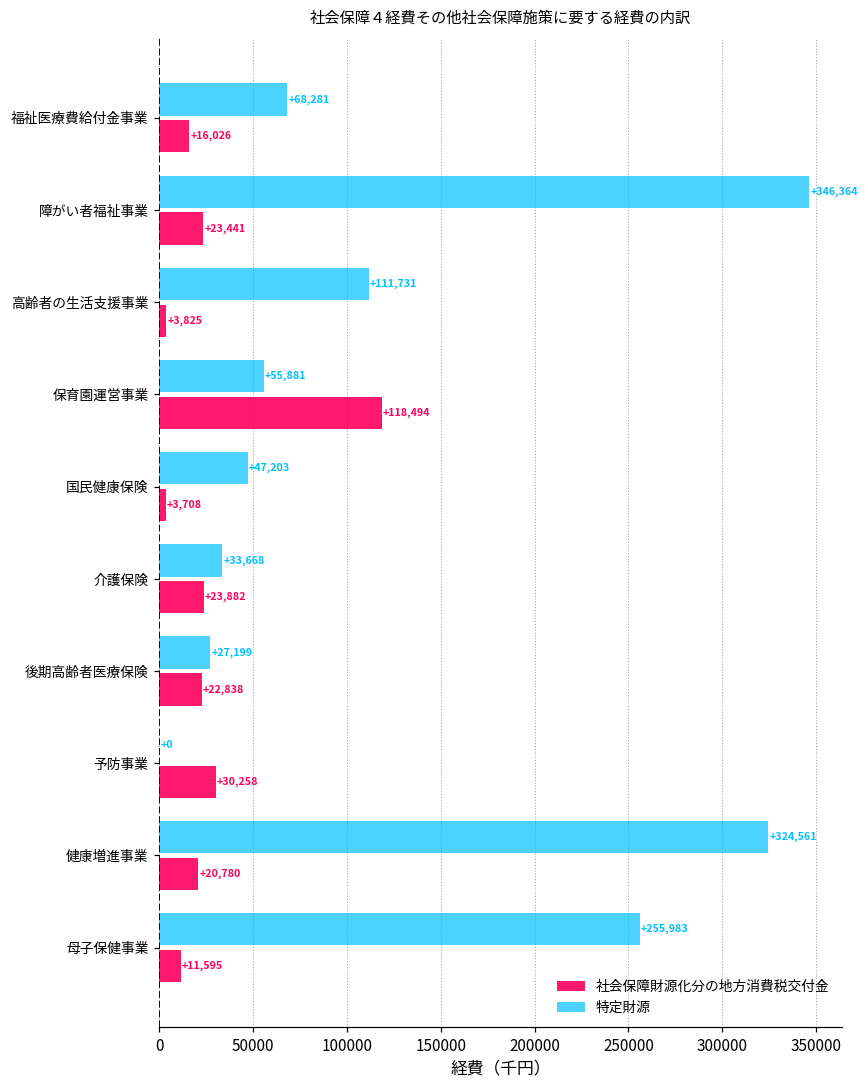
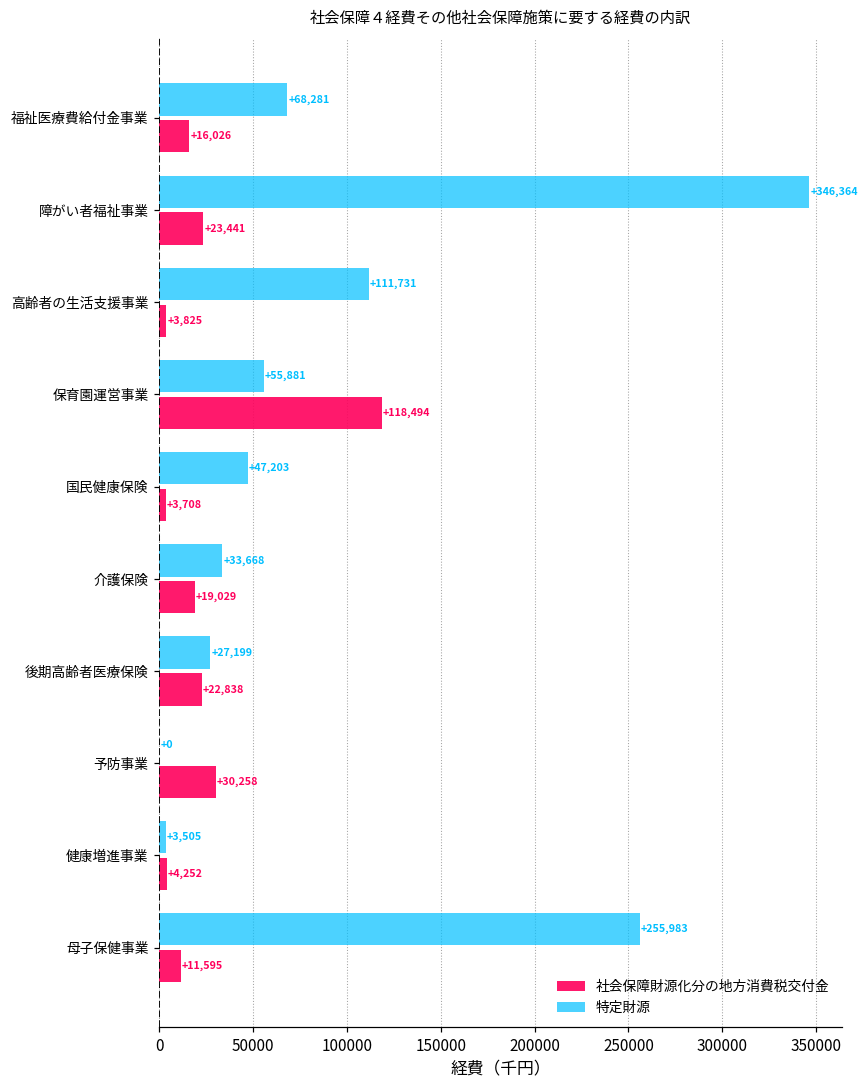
社会保障財源化分の地方消費税交付金, 介護保険: +23,882 -> +19,029
特定財源, 健康増進事業: +324,561 -> +3,505
社会保障財源化分の地方消費税交付金, 健康増進事業: +20,780 -> +4,252
